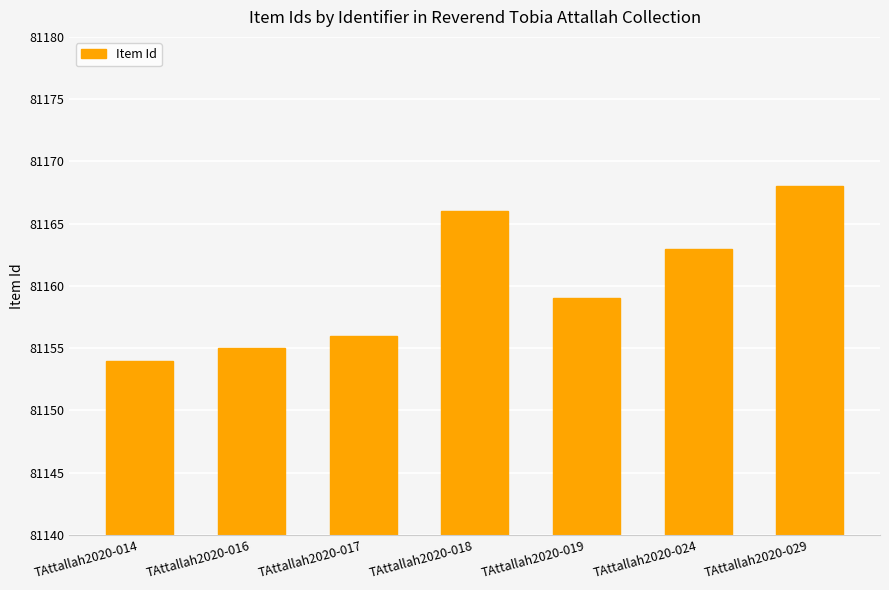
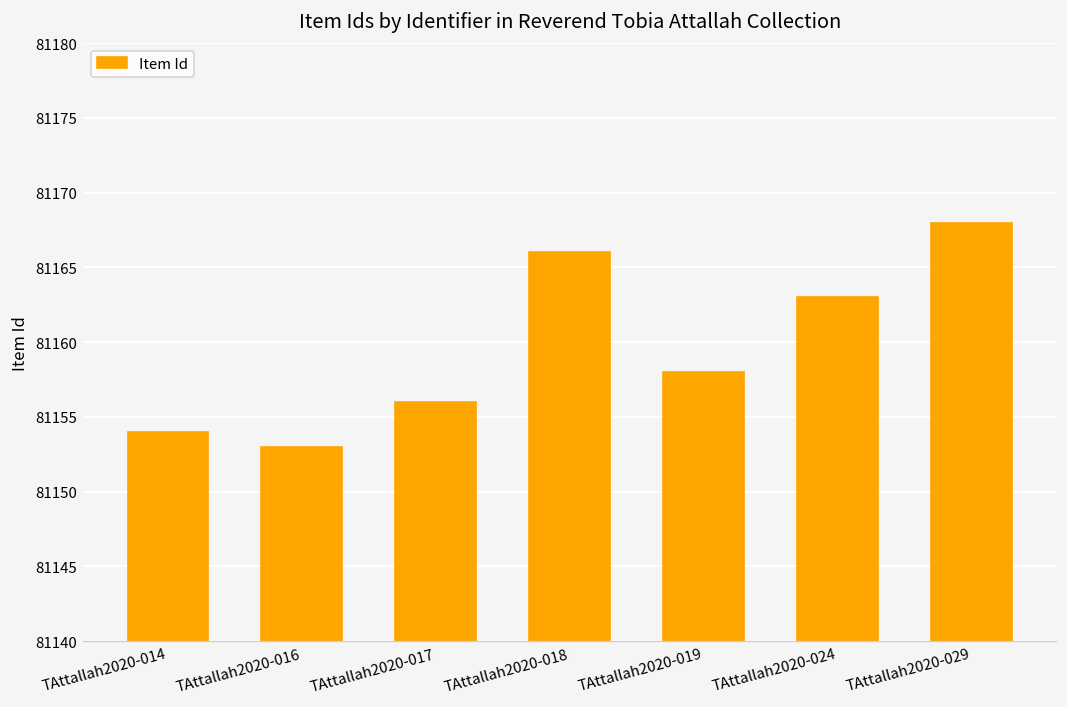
TAttallah2020-016: 81155 -> 81153
TAttallah2020-019: 81159 -> 81158
